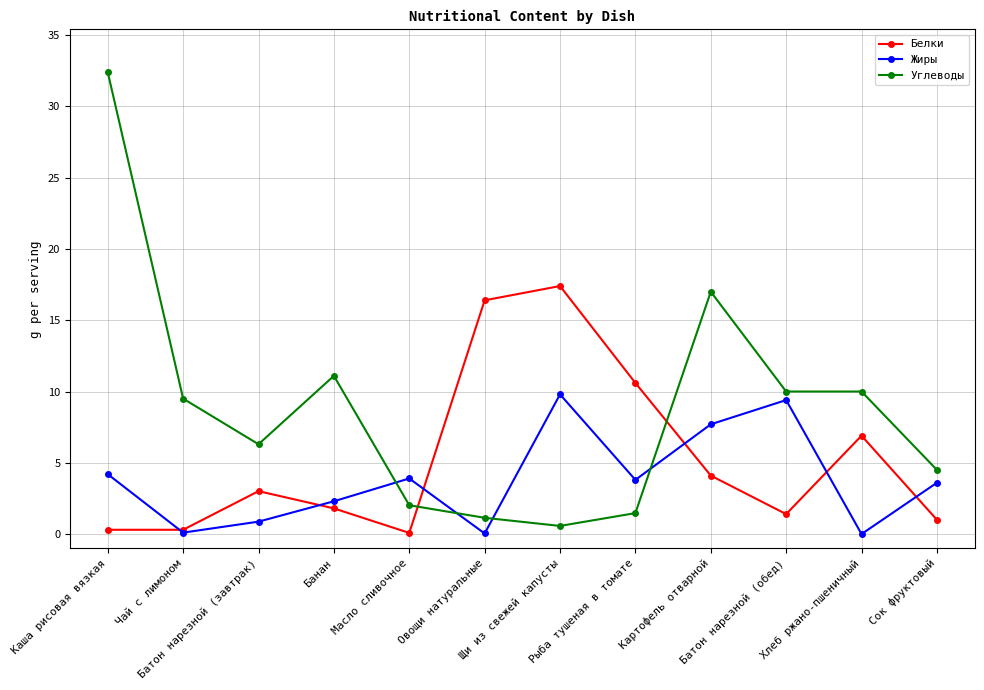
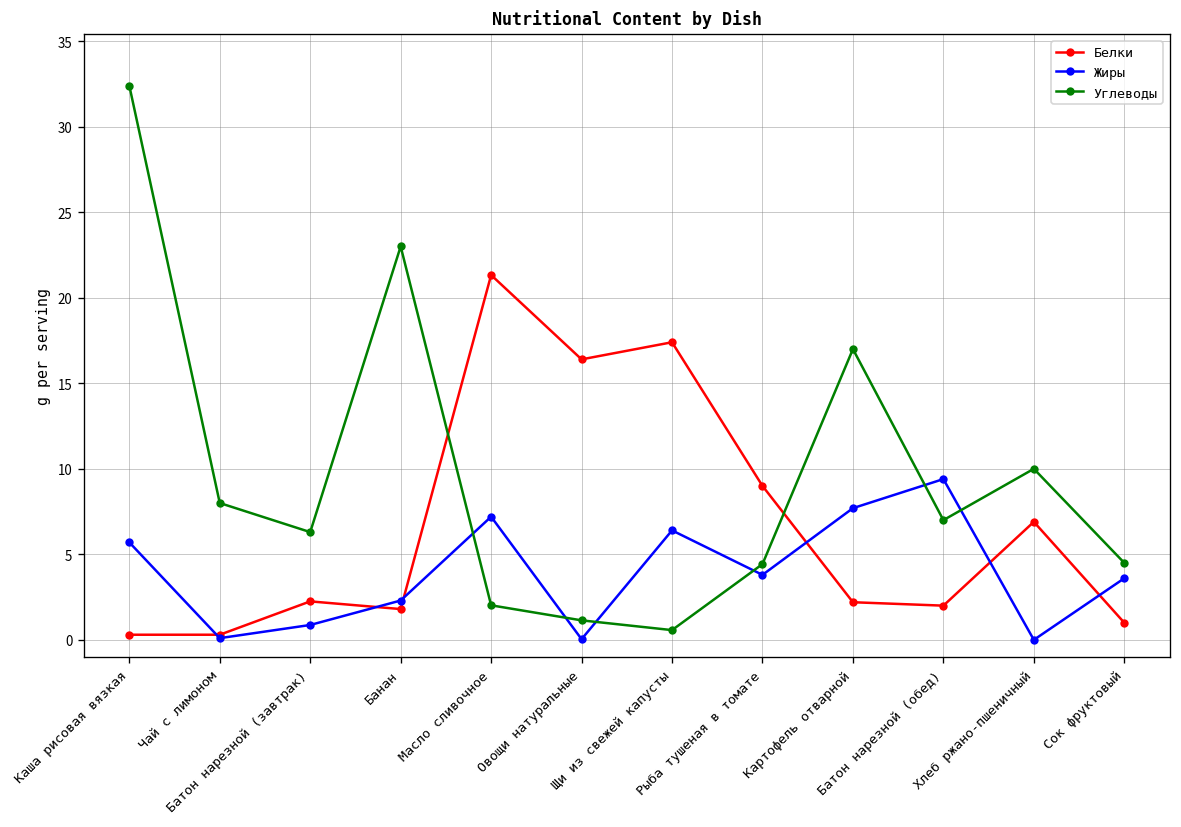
Жиры, Каша рисовая вязкая: 4.2 -> 5.7
Углеводы, Чай с лимоном: 9.5 -> 8.0
Белки, Батон нарезной (завтрак): 3.0 -> 2.3
Углеводы, Банан: 11.1 -> 23.0
Белки, Масло сливочное: 0.1 -> 21.3
Жиры, Масло сливочное: 3.9 -> 7.2
Жиры, Щи из свежей капусты: 9.8 -> 6.4
Белки, Рыба тушеная в томате: 10.6 -> 9.0
Углеводы, Рыба тушеная в томате: 1.5 -> 4.4
Белки, Картофель отварной: 4.1 -> 2.2
Белки, Батон нарезной (обед): 1.4 -> 2.0
Углеводы, Батон нарезной (обед): 10 -> 7
